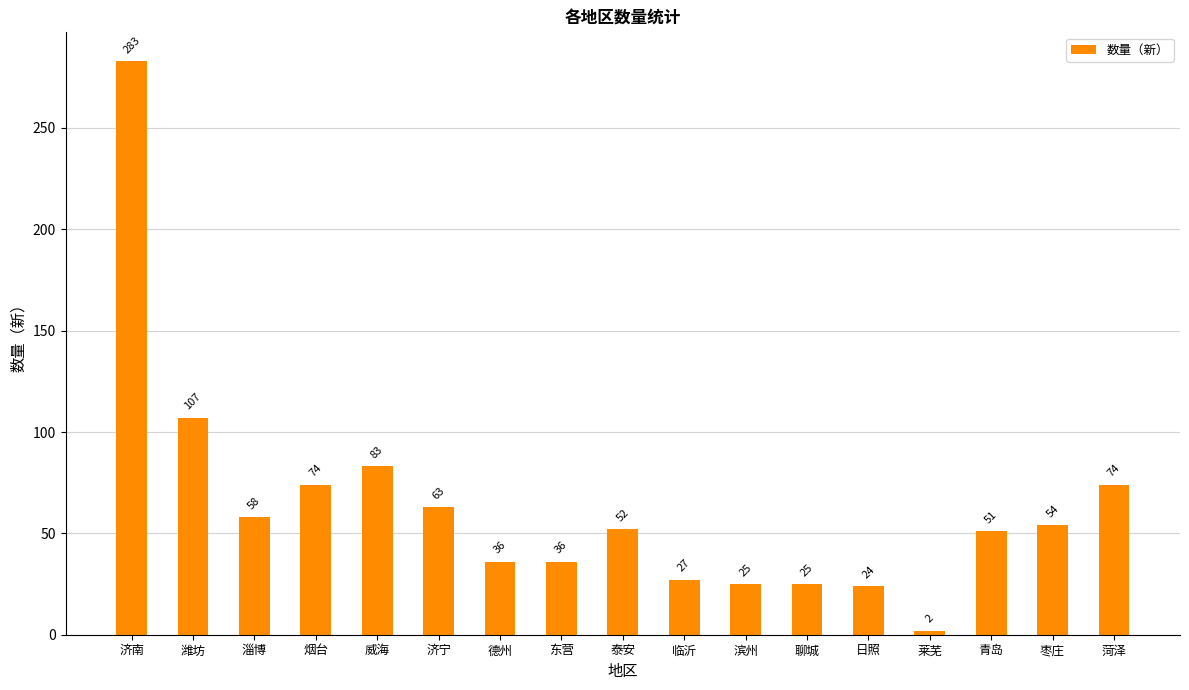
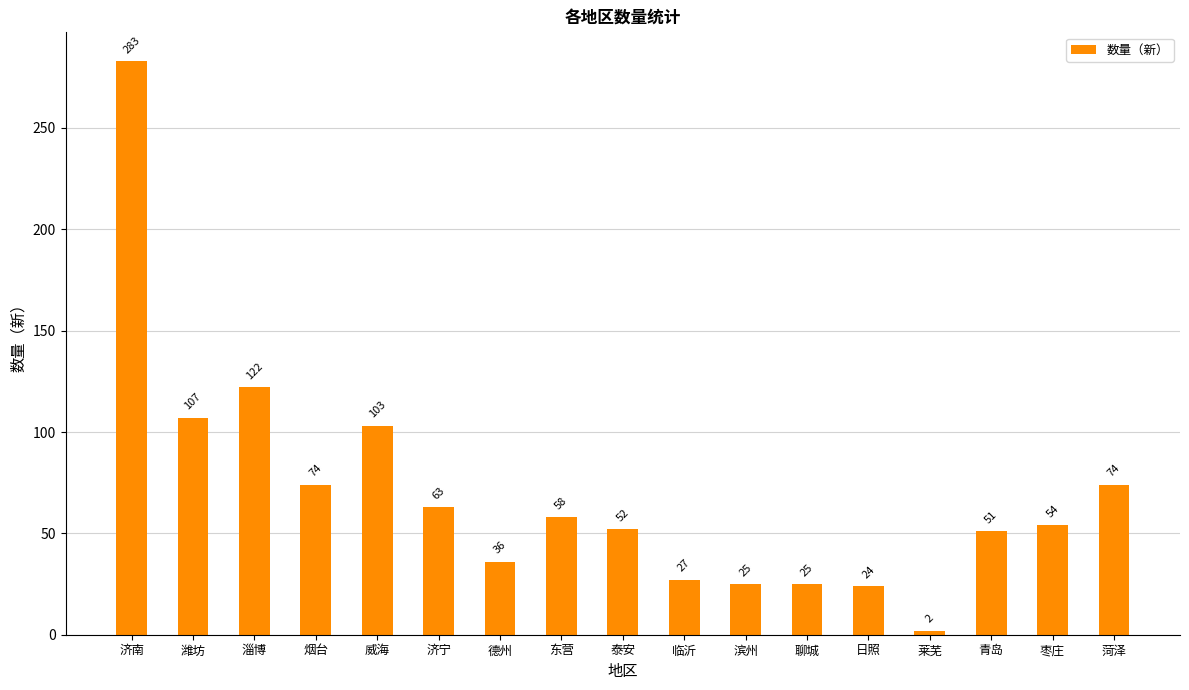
淄博: 58 -> 122
威海: 83 -> 103
东营: 36 -> 58
